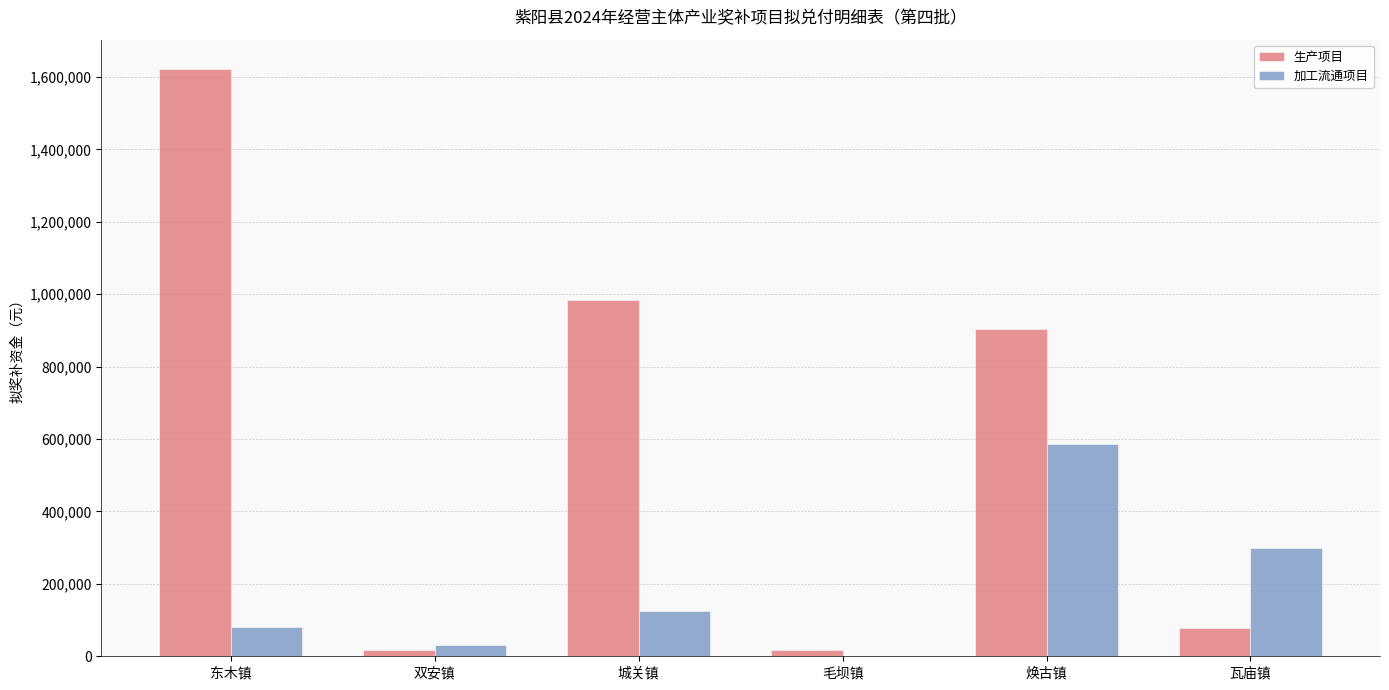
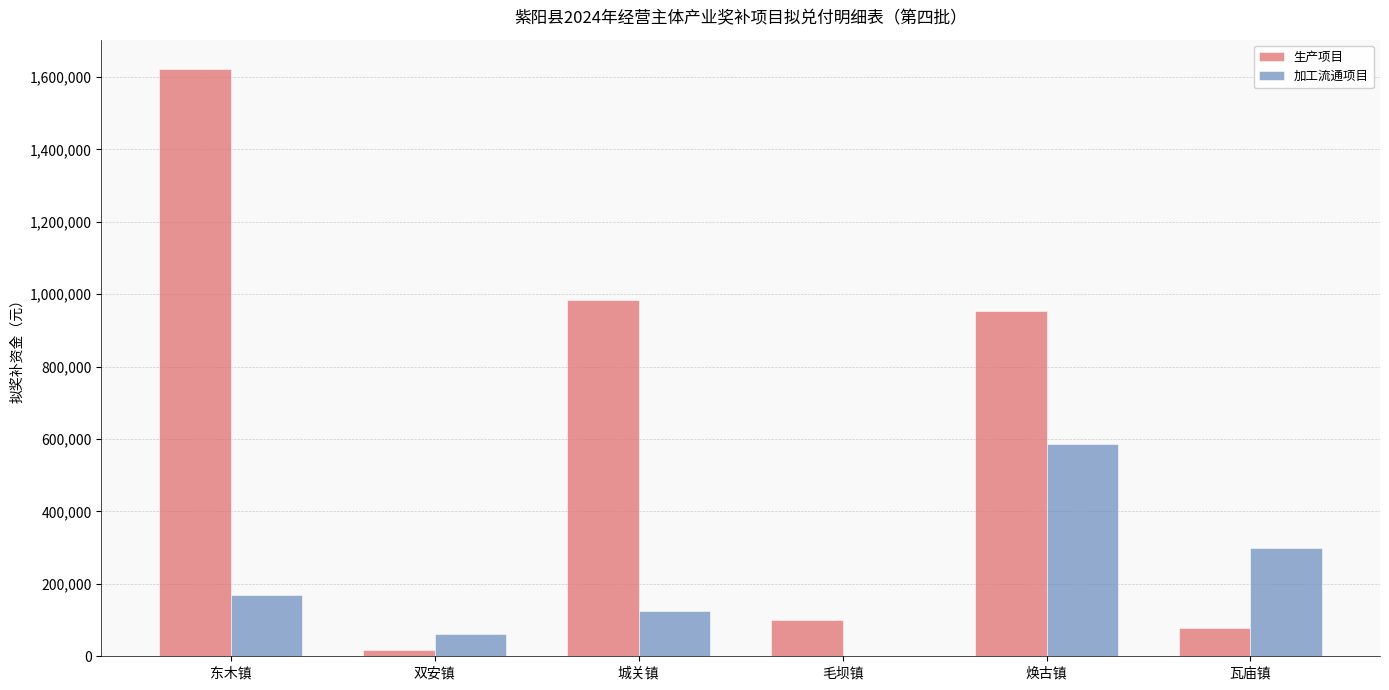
加工流通项目, 东木镇: 80,000 -> 170,000
加工流通项目, 双安镇: 30,000 -> 60,000
生产项目, 毛坝镇: 20,000 -> 100,000
生产项目, 焕古镇: 900,000 -> 950,000
